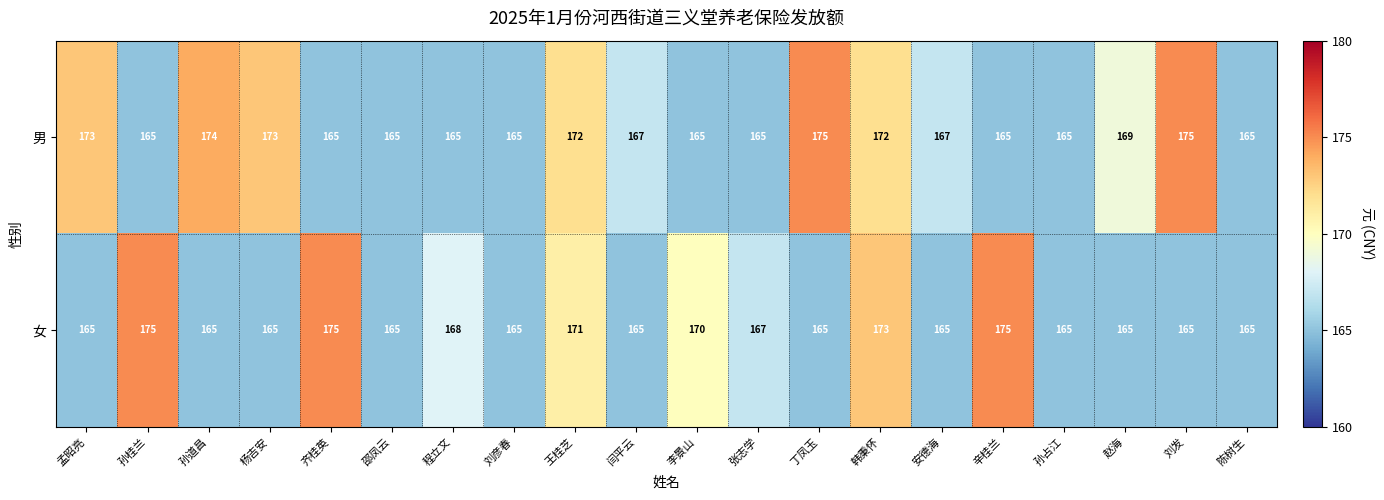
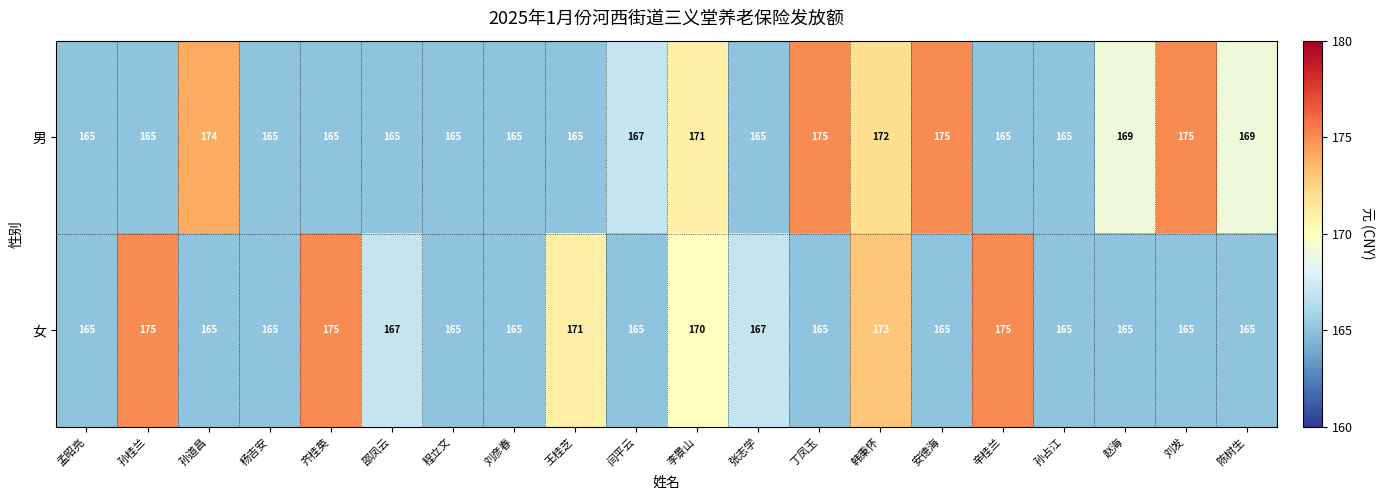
男, 孟昭亮: 173 -> 165
男, 杨吉安: 173 -> 165
男, 王桂芝: 172 -> 165
男, 李景山: 165 -> 171
男, 安德海: 167 -> 175
男, 陈树生: 165 -> 169
女, 邵凤云: 165 -> 167
女, 程立文: 168 -> 165
